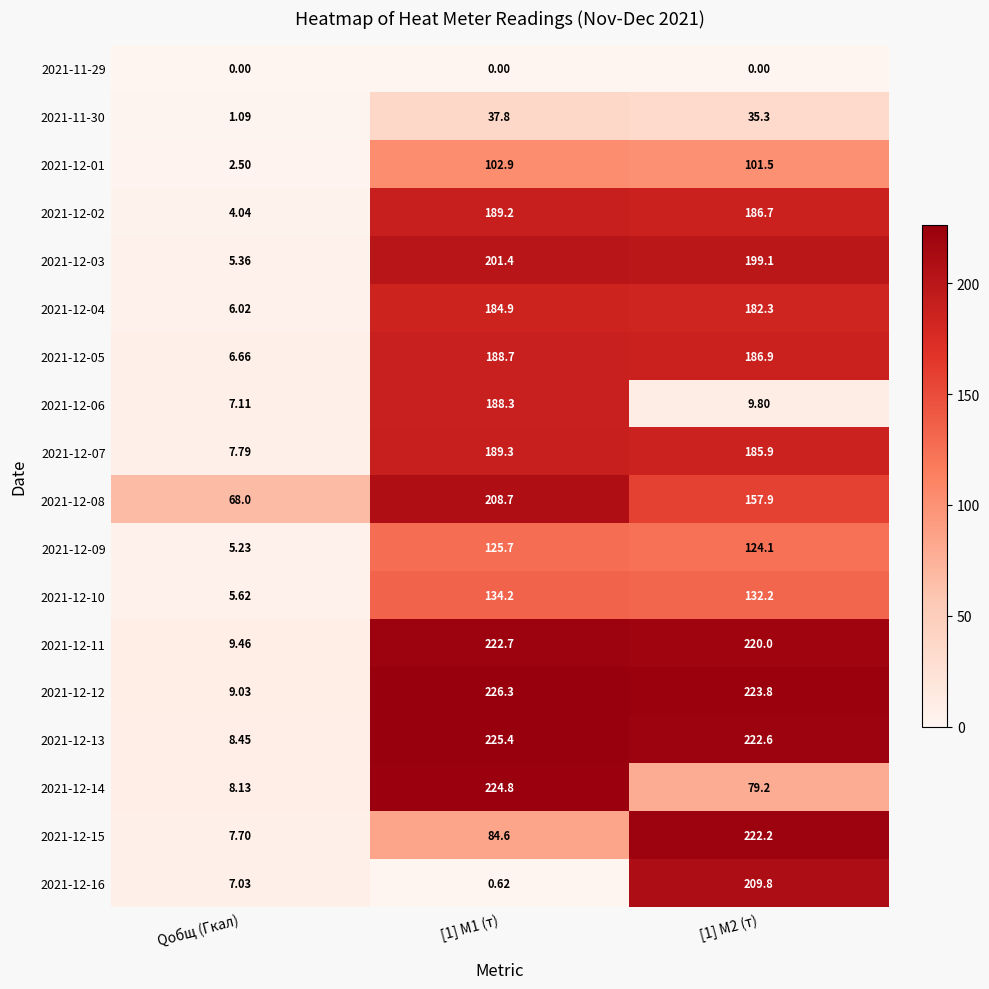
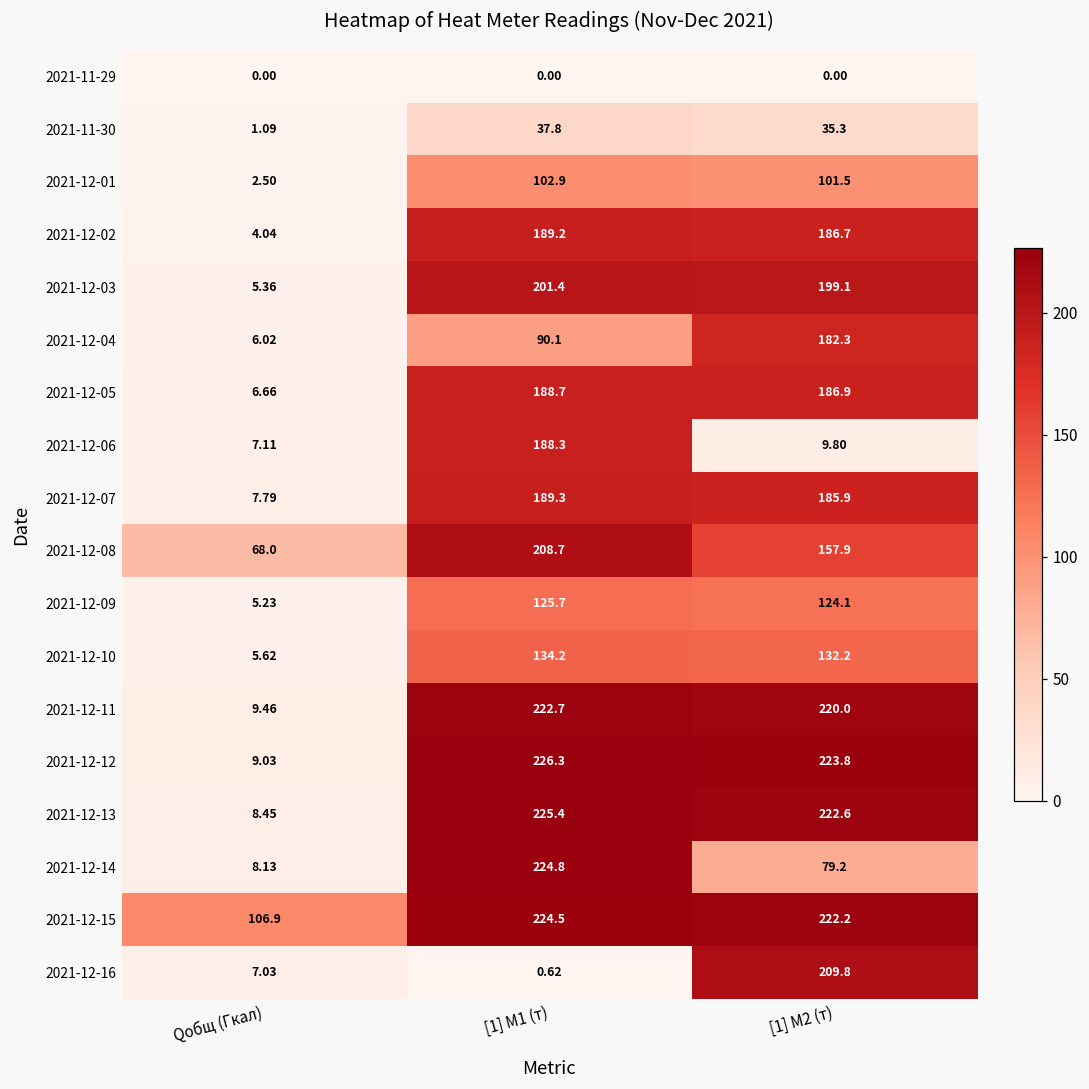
2021-12-04, [1] M1 (т): 184.9 -> 90.1
2021-12-15, Qобщ (Гкал): 7.70 -> 106.9
2021-12-15, [1] M1 (т): 84.6 -> 224.5
